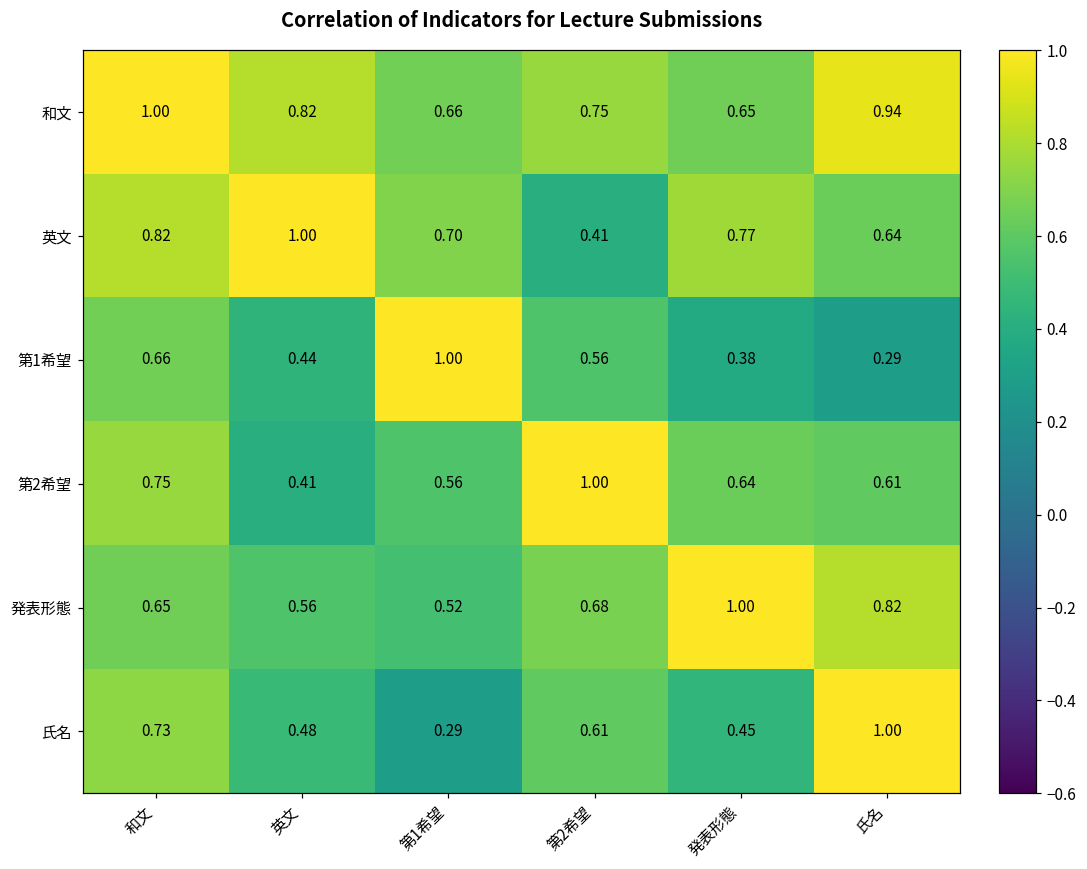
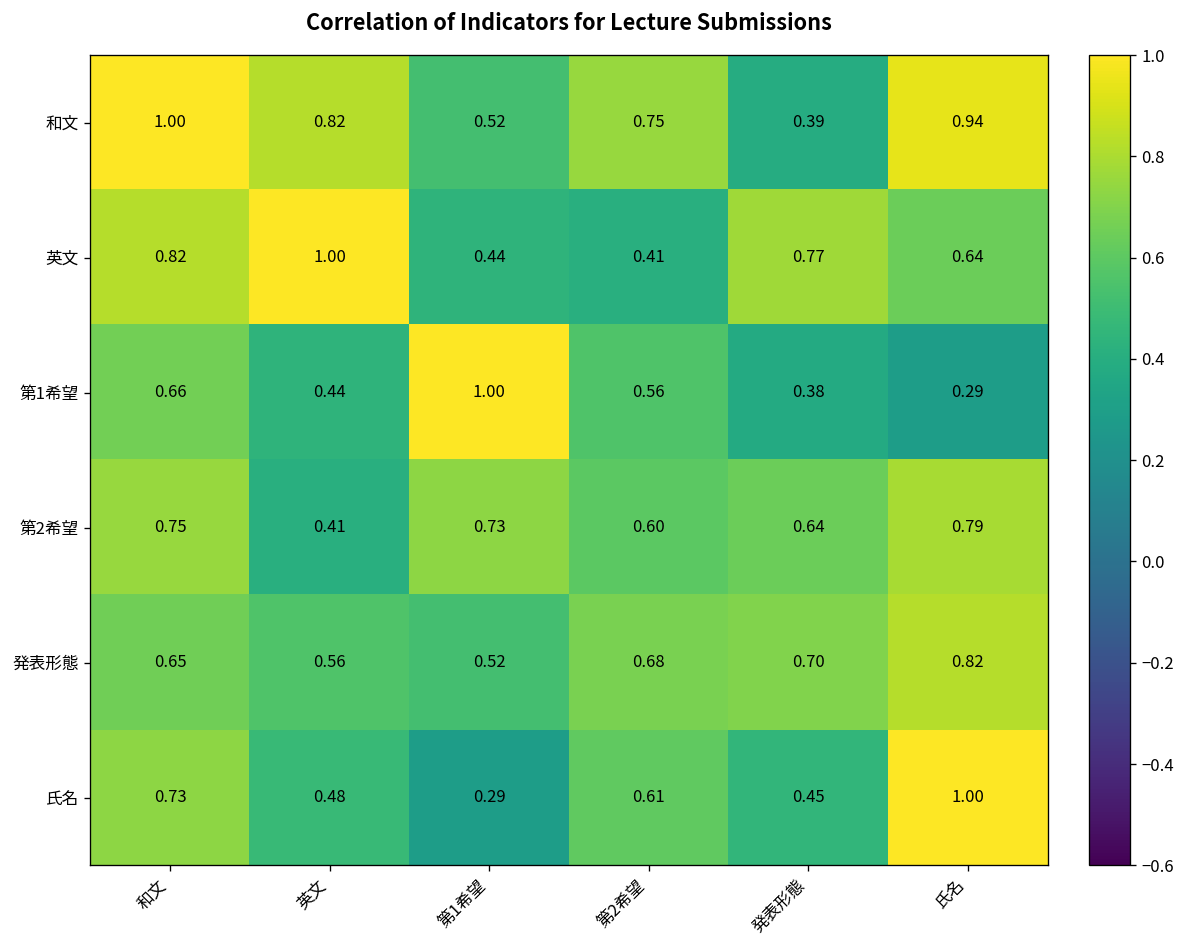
和文, 第1希望: 0.66 -> 0.52
和文, 発表形態: 0.65 -> 0.39
英文, 第1希望: 0.70 -> 0.44
第2希望, 第1希望: 0.56 -> 0.73
第2希望, 第2希望: 1.00 -> 0.60
第2希望, 氏名: 0.61 -> 0.79
発表形態, 発表形態: 1.00 -> 0.70
